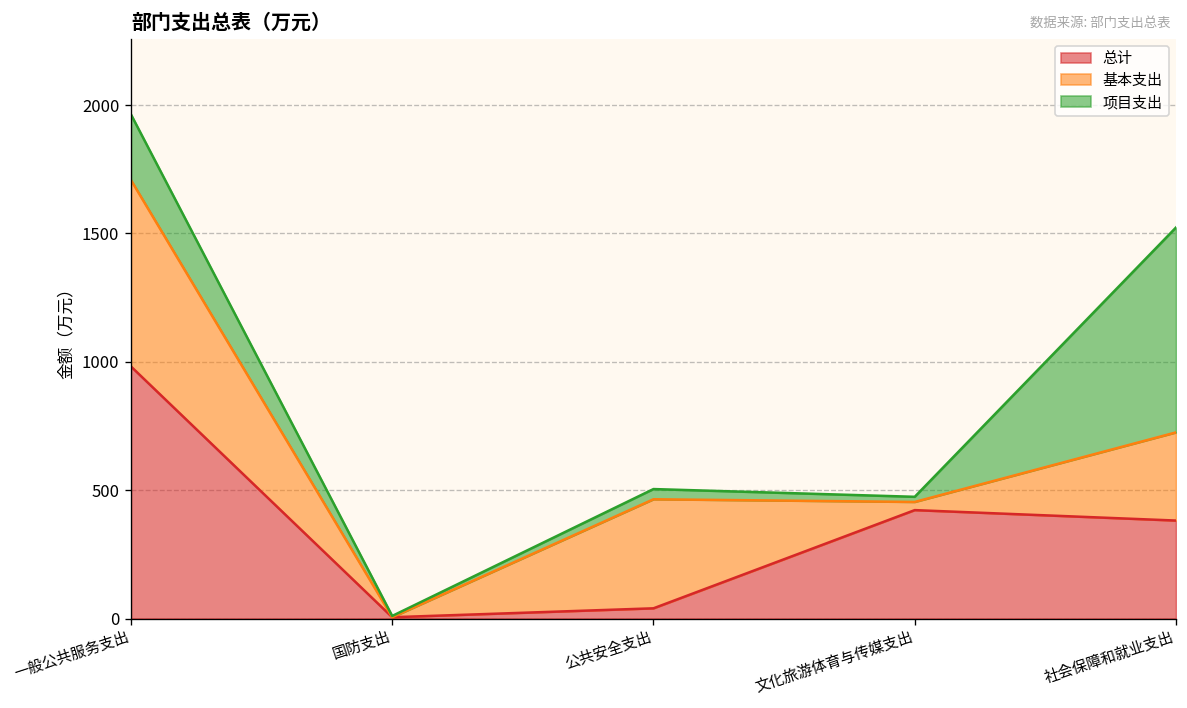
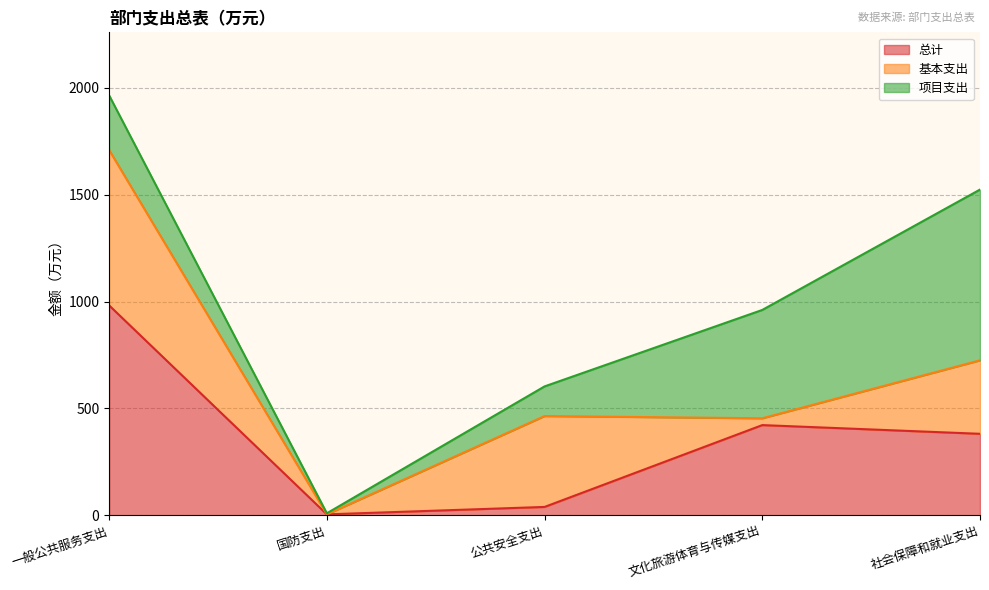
项目支出, 公共安全支出: 40 -> 140
项目支出, 文化旅游体育与传媒支出: 20 -> 510
